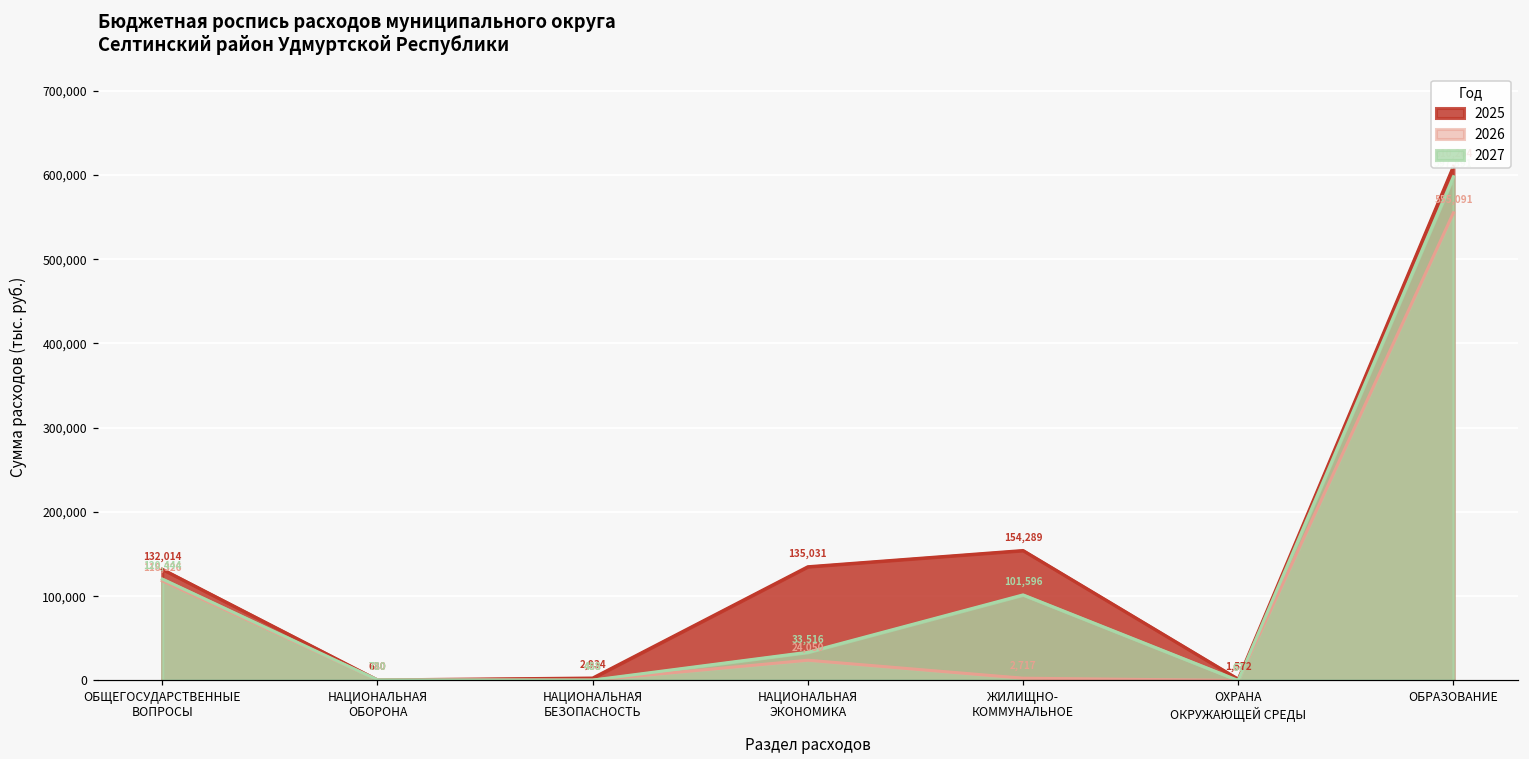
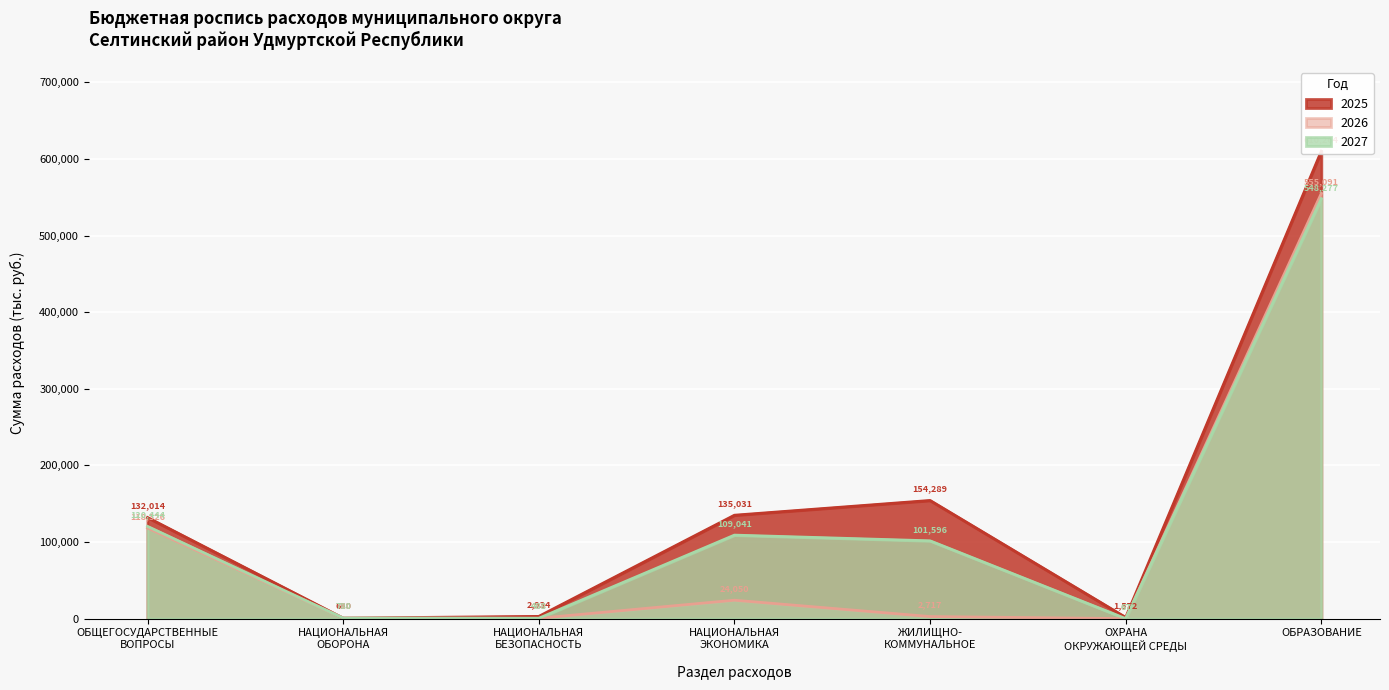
2027, НАЦИОНАЛЬНАЯ ЭКОНОМИКА: 33,516 -> 109,041
2027, ОБРАЗОВАНИЕ: 600,000 -> 550,000
